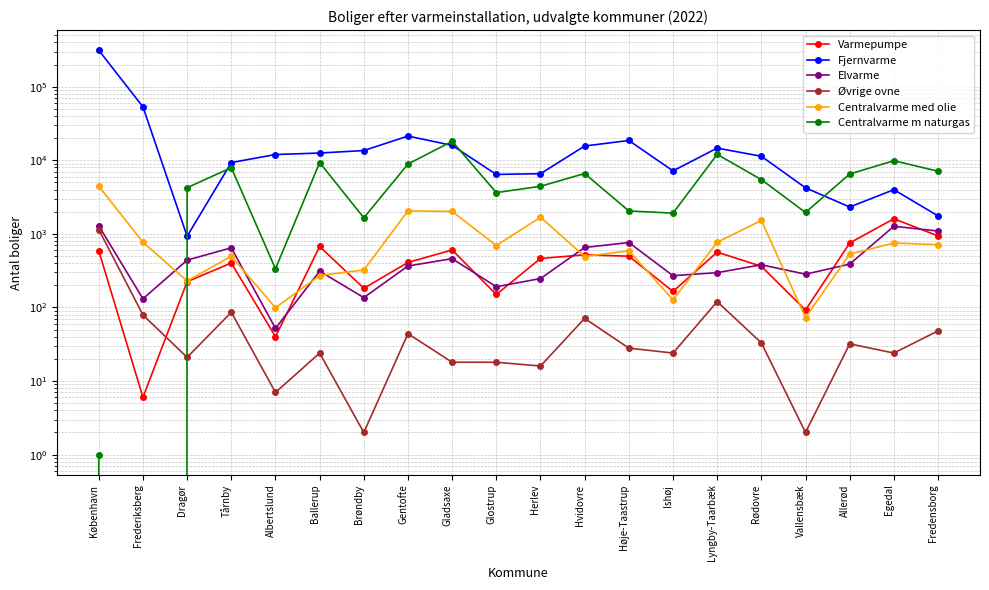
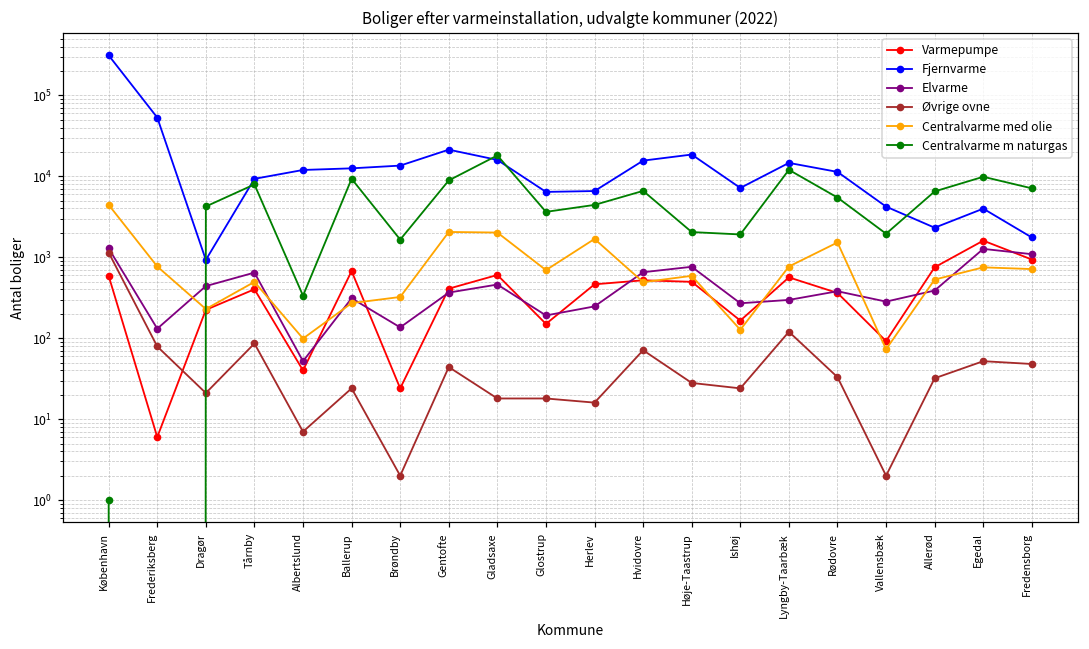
Varmepumpe, Brøndby: 180 -> 24
Øvrige ovne, Egedal: 24 -> 50
